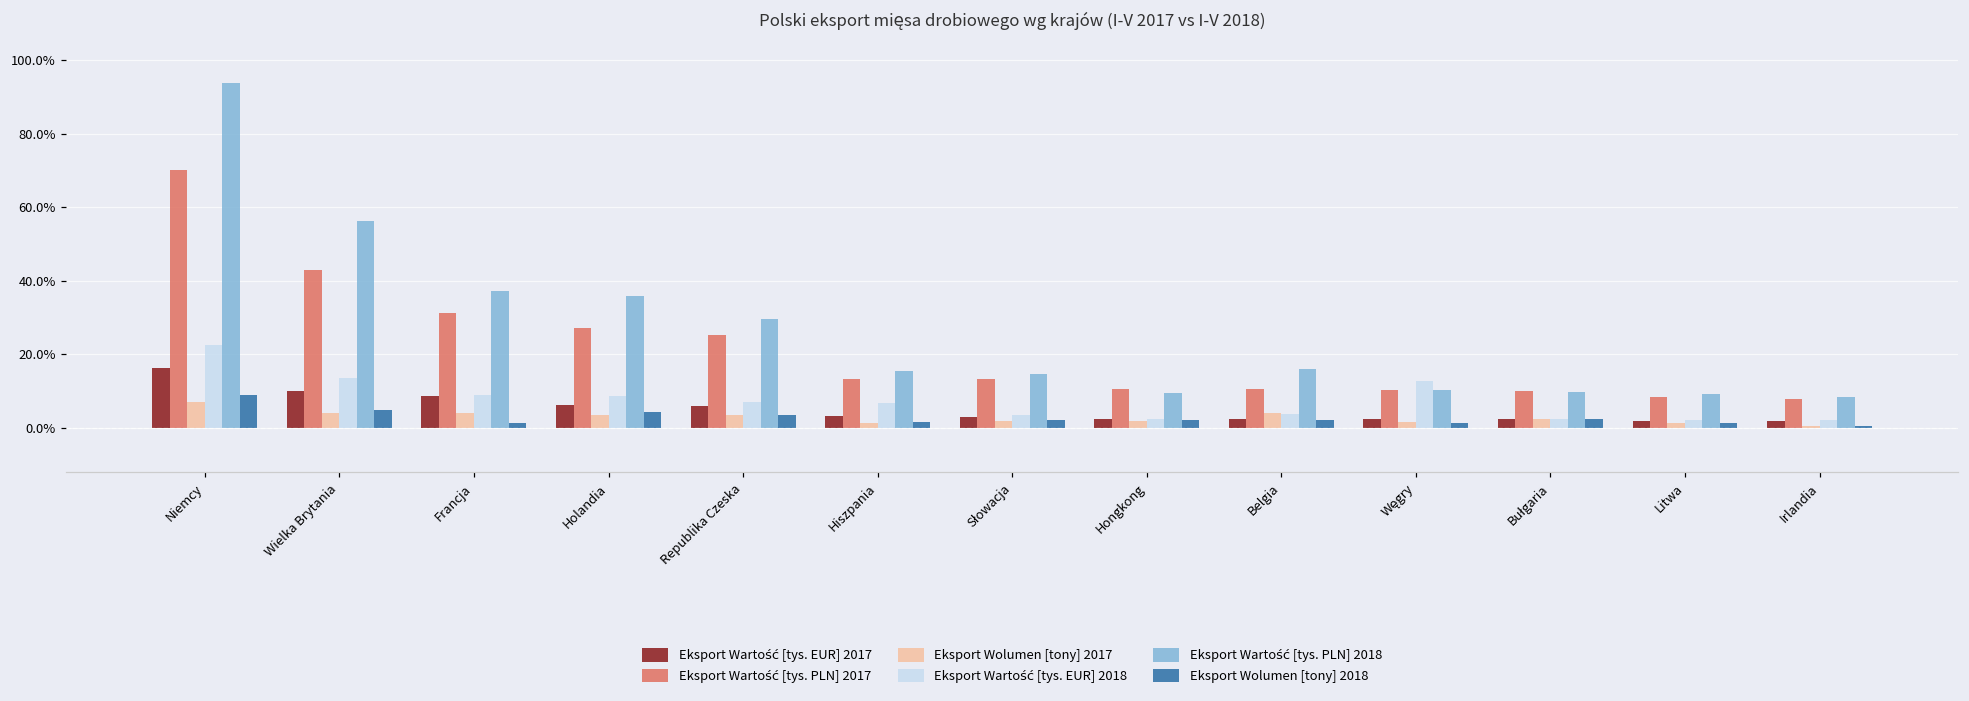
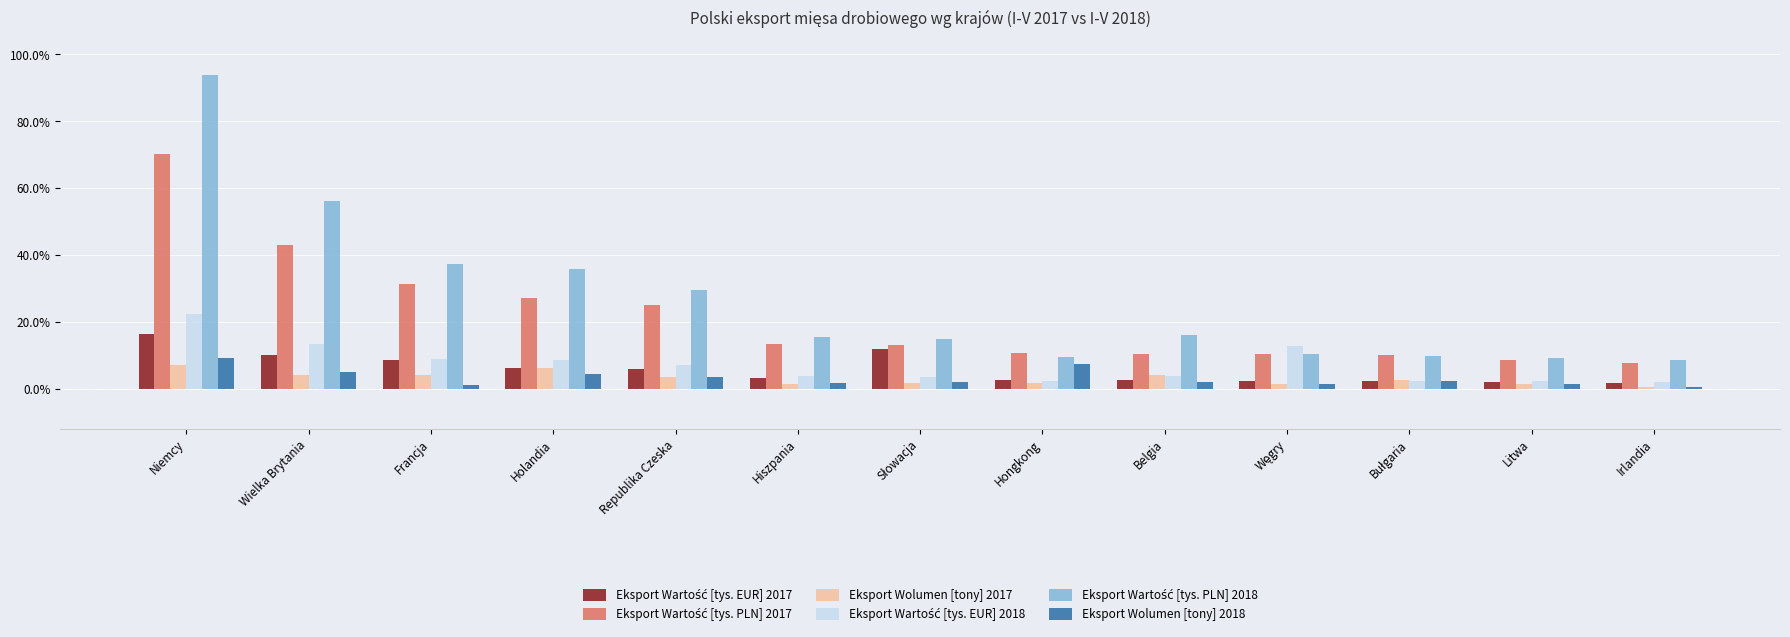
Eksport Wolumen [tony] 2017, Holandia: 4% -> 6%
Eksport Wartość [tys. EUR] 2018, Hiszpania: 7% -> 4%
Eksport Wartość [tys. EUR] 2017, Słowacja: 3% -> 12%
Eksport Wolumen [tony] 2018, Hongkong: 2% -> 7%
